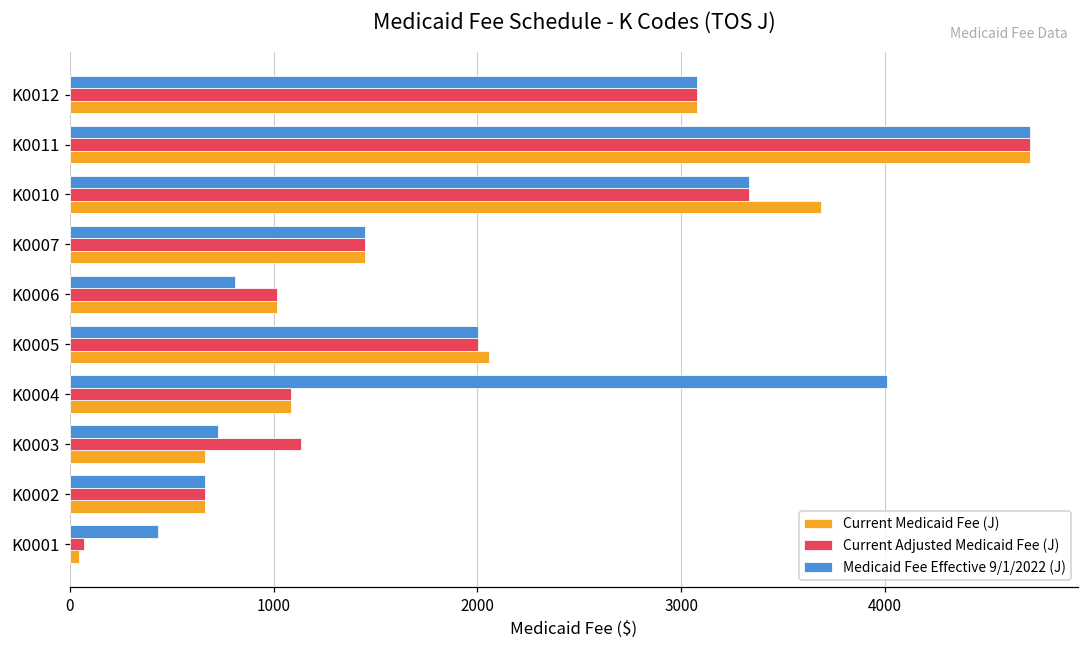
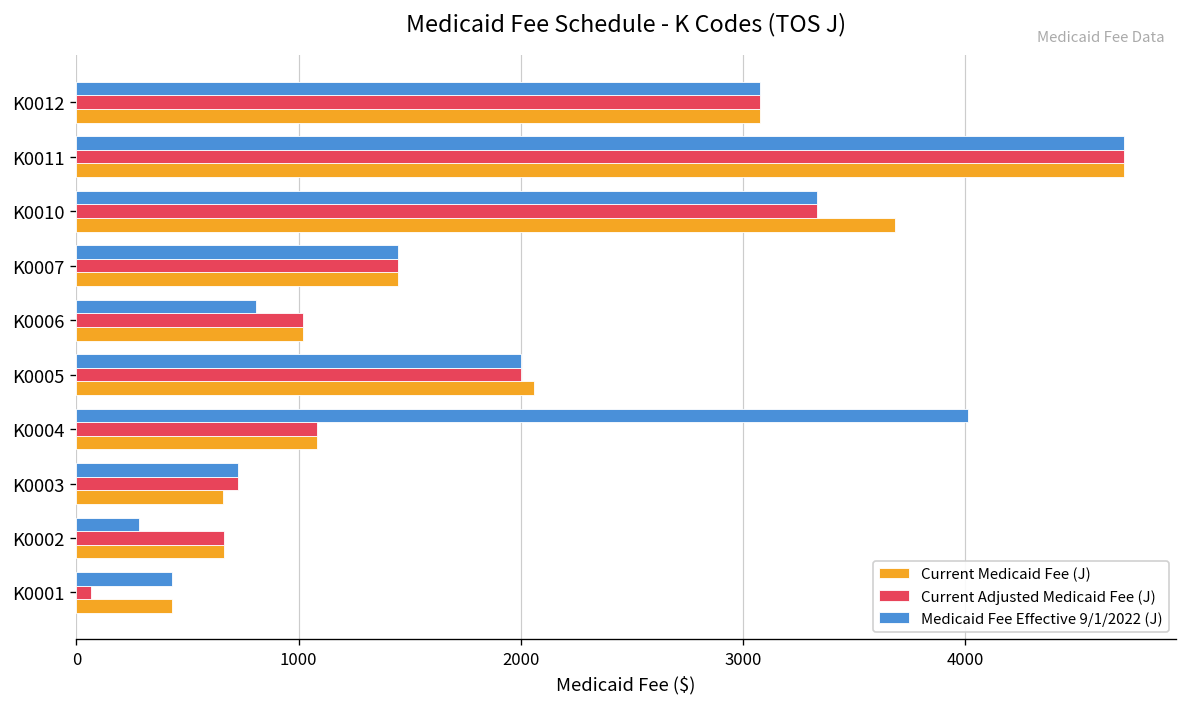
Current Adjusted Medicaid Fee (J), K0003: 1140 -> 730
Medicaid Fee Effective 9/1/2022 (J), K0002: 660 -> 280
Current Medicaid Fee (J), K0001: 50 -> 430
